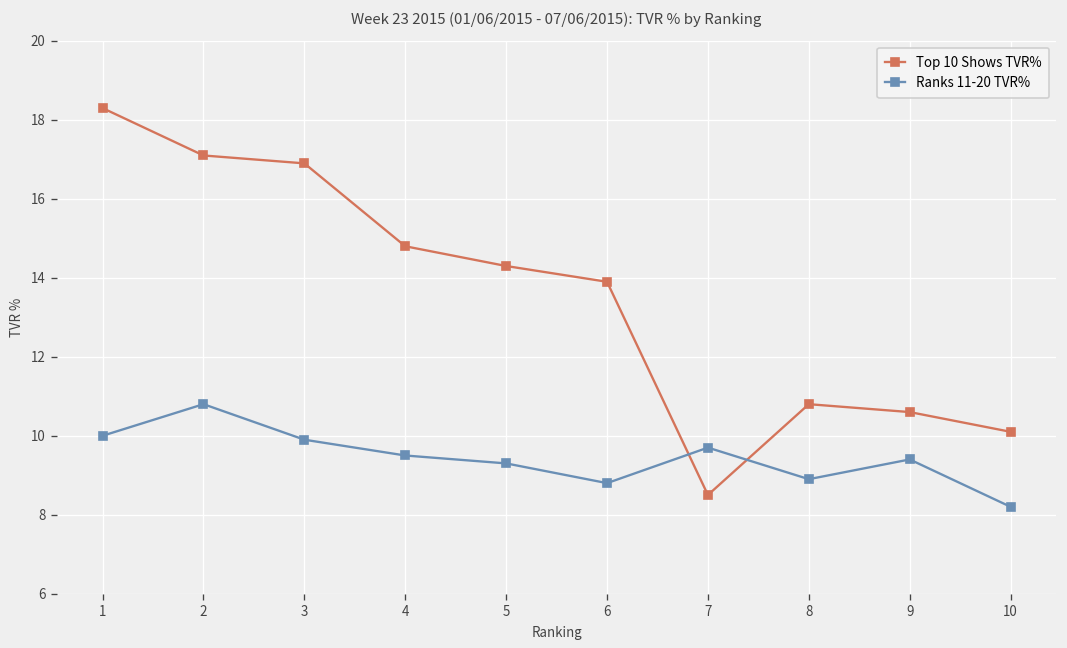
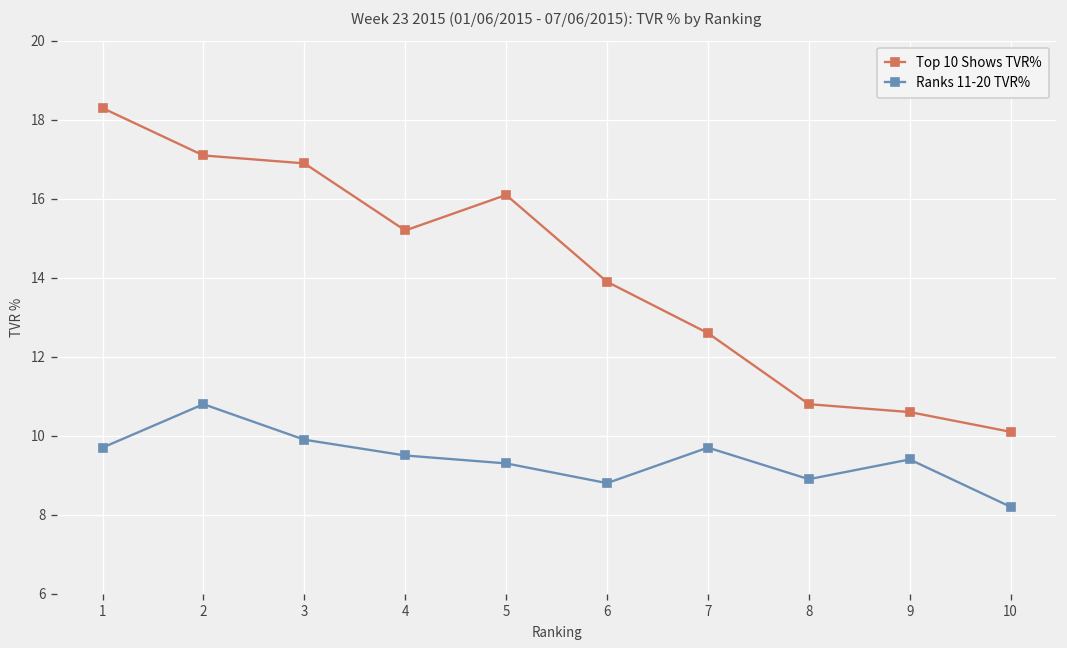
Ranks 11-20 TVR%, 1: 10.0 -> 9.7
Top 10 Shows TVR%, 4: 14.8 -> 15.2
Top 10 Shows TVR%, 5: 14.3 -> 16.1
Top 10 Shows TVR%, 7: 8.5 -> 12.6
